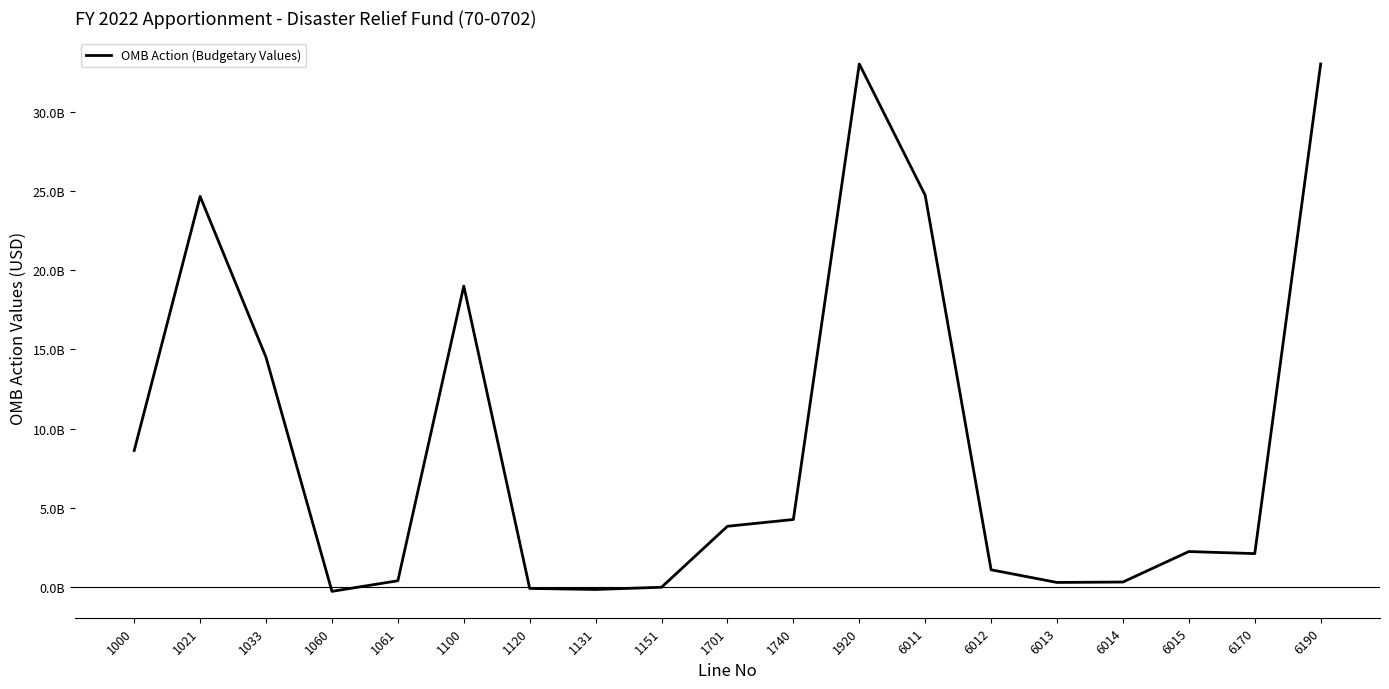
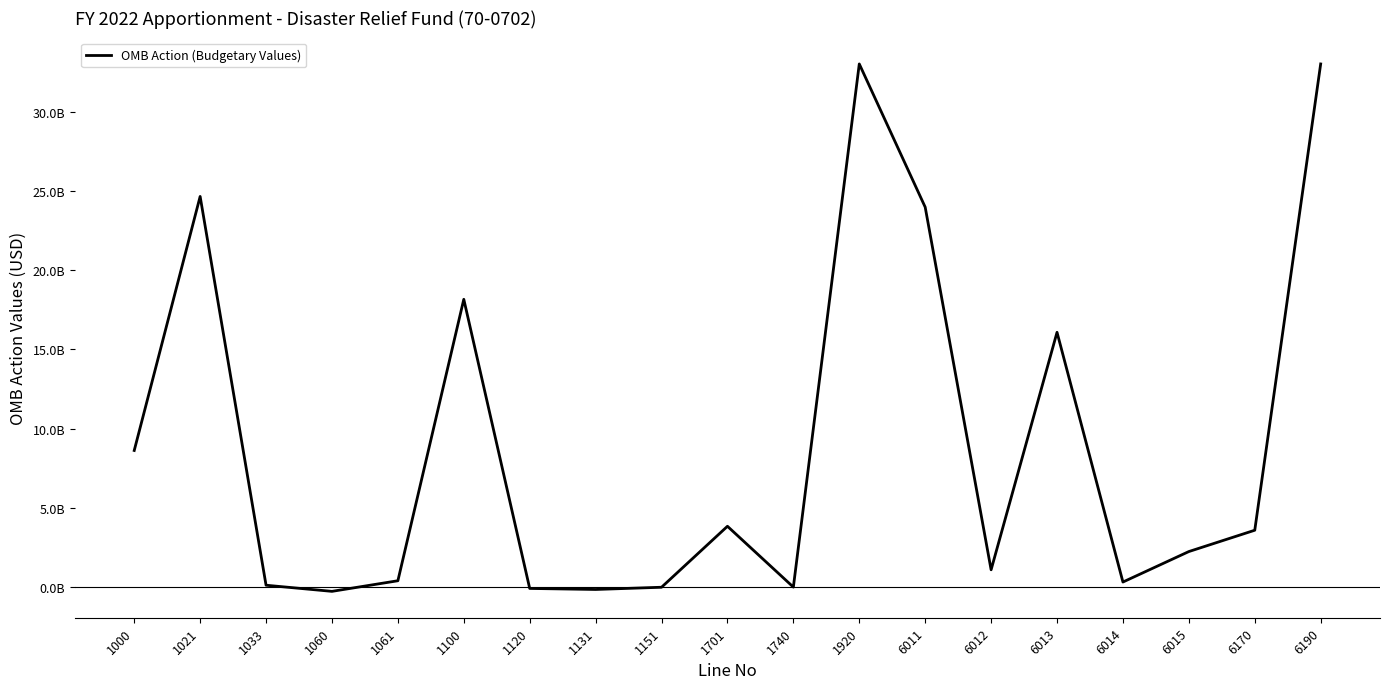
1033: 14500000000 -> 100000000
1100: 19000000000 -> 18200000000
1740: 4300000000 -> 0
6011: 24700000000 -> 24000000000
6013: 300000000 -> 16100000000
6170: 2100000000 -> 3600000000
